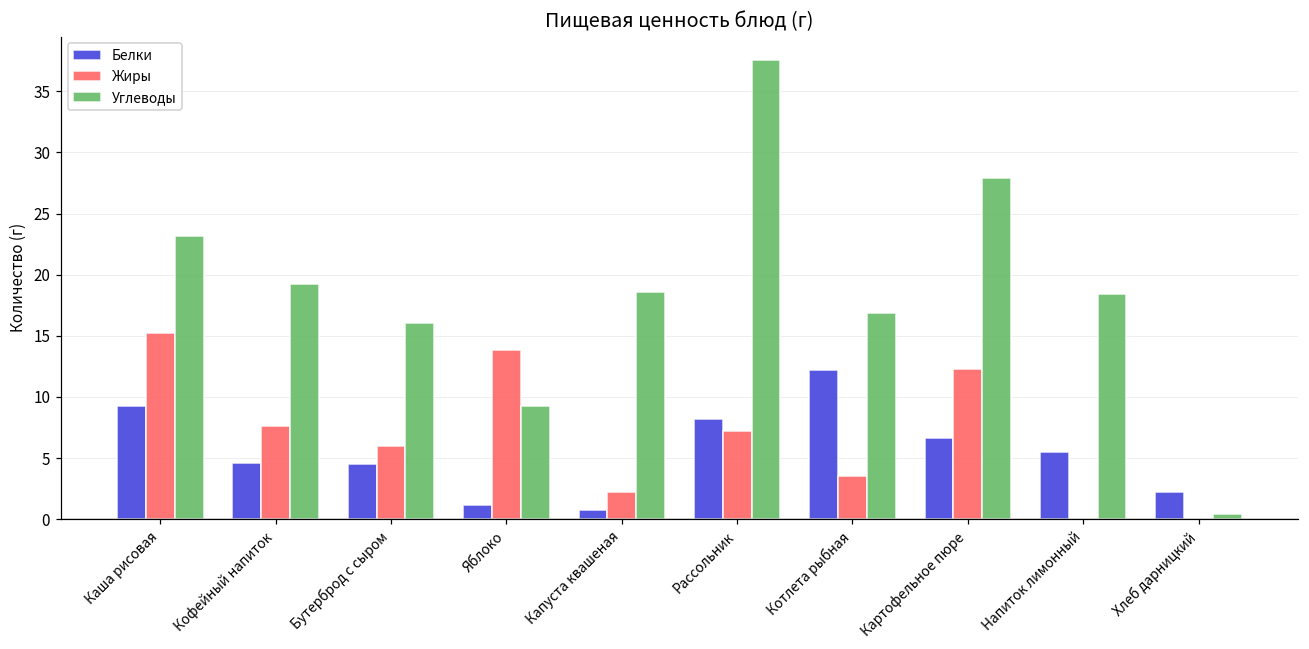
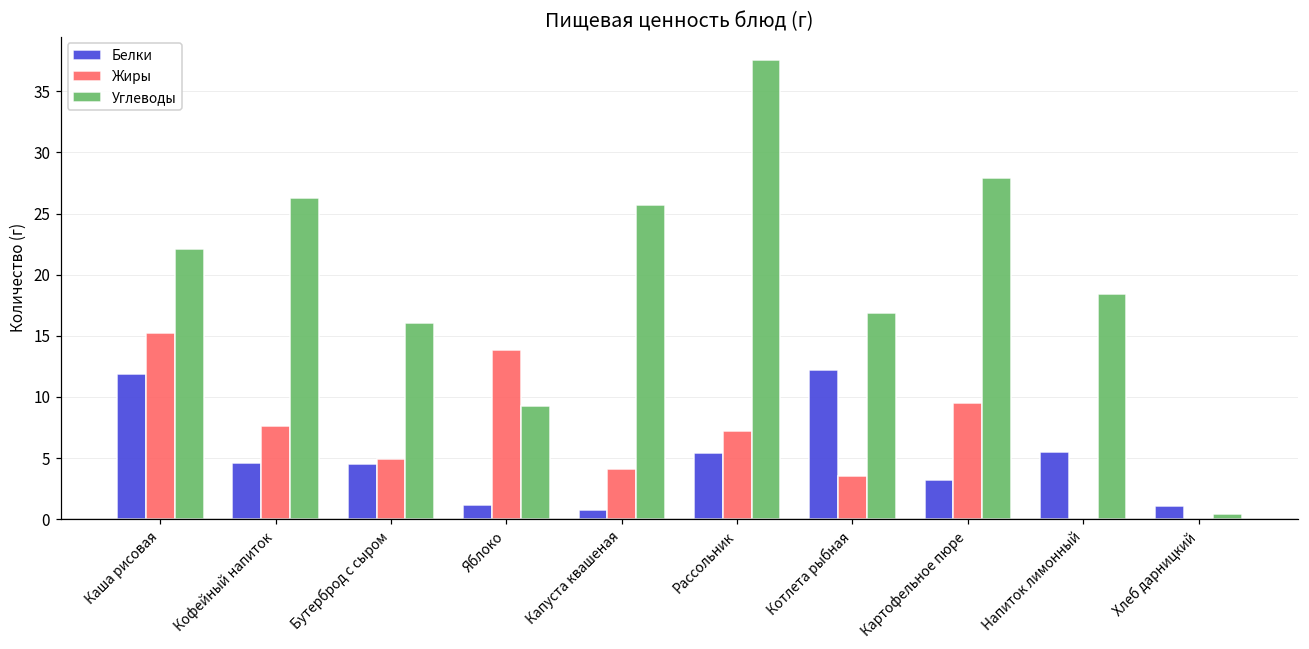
Белки, Каша рисовая: 9.3 -> 11.9
Углеводы, Каша рисовая: 23.2 -> 22.1
Углеводы, Кофейный напиток: 19.2 -> 26.3
Жиры, Бутерброд с сыром: 6.0 -> 4.9
Жиры, Капуста квашеная: 2.2 -> 4.1
Углеводы, Капуста квашеная: 18.6 -> 25.7
Белки, Рассольник: 8.2 -> 5.5
Белки, Картофельное пюре: 6.7 -> 3.2
Жиры, Картофельное пюре: 12.3 -> 9.5
Белки, Хлеб дарницкий: 2.2 -> 1.1
